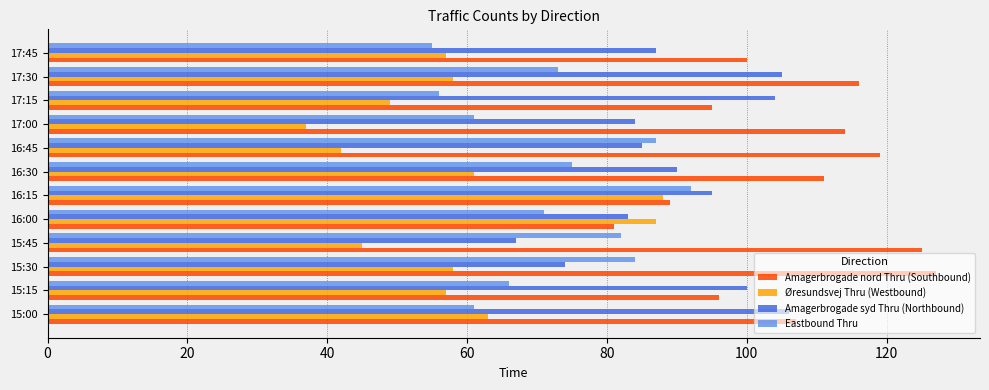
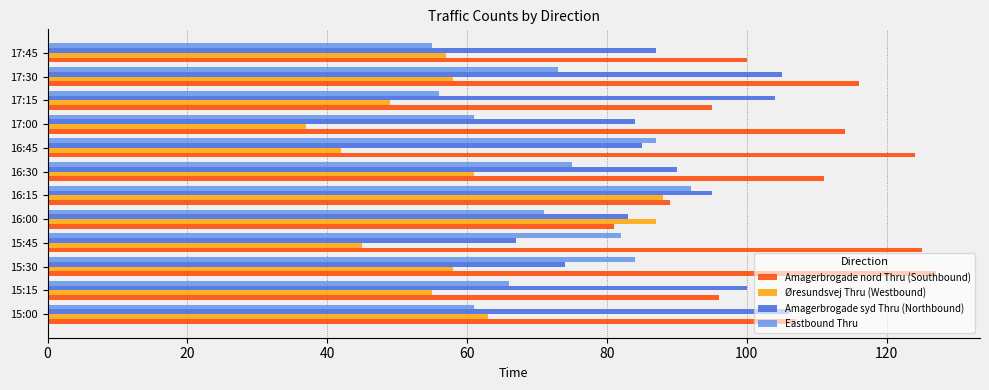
Amagerbrogade nord Thru (Southbound), 16:45: 119 -> 124
Øresundsvej Thru (Westbound), 15:15: 57 -> 55
